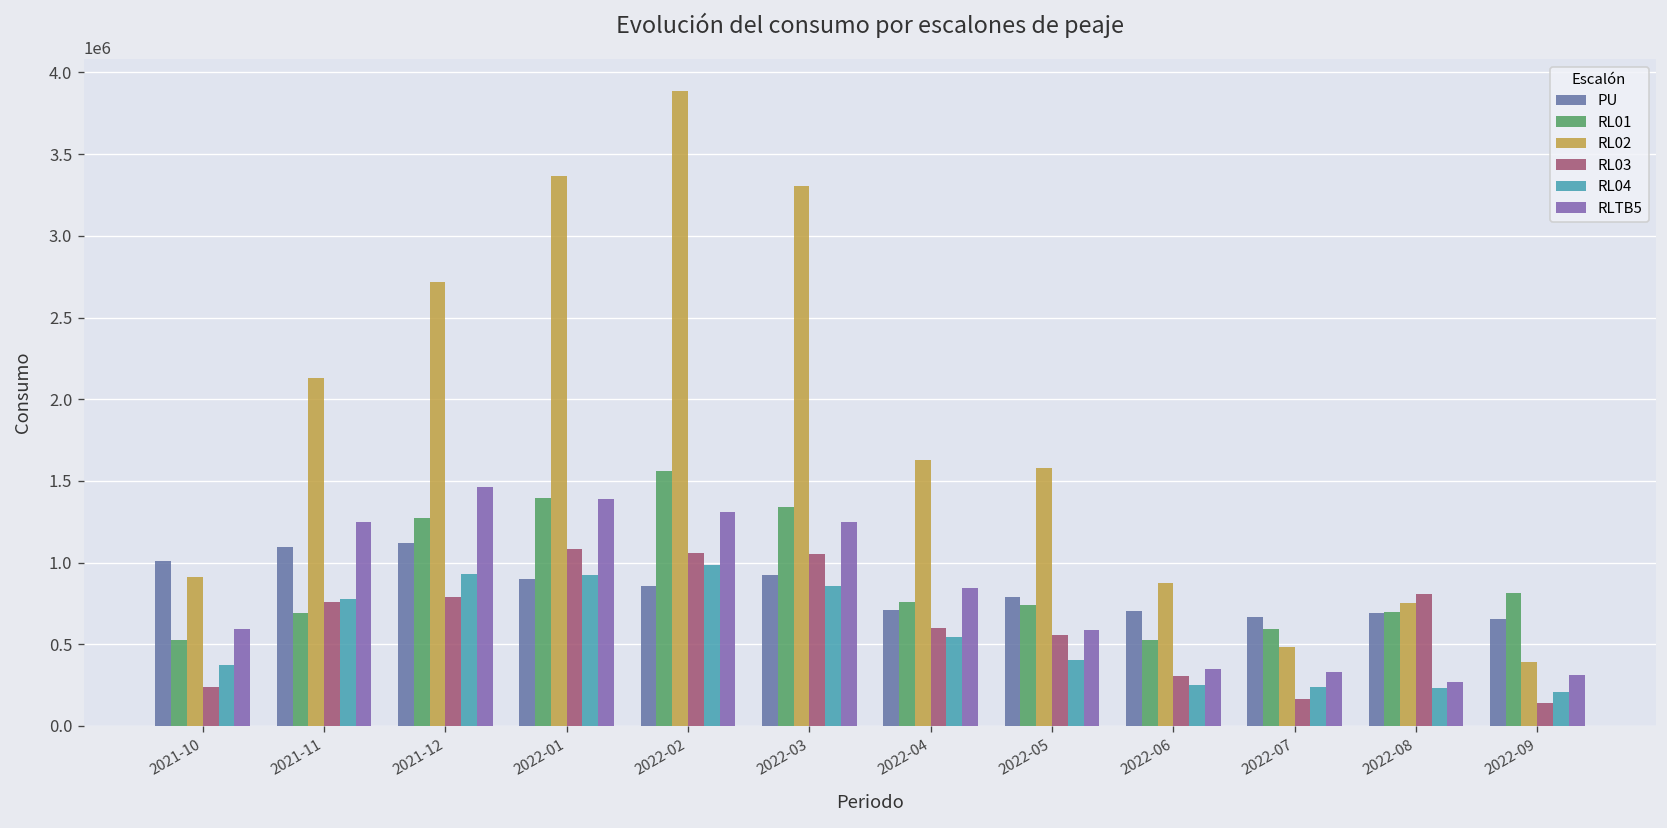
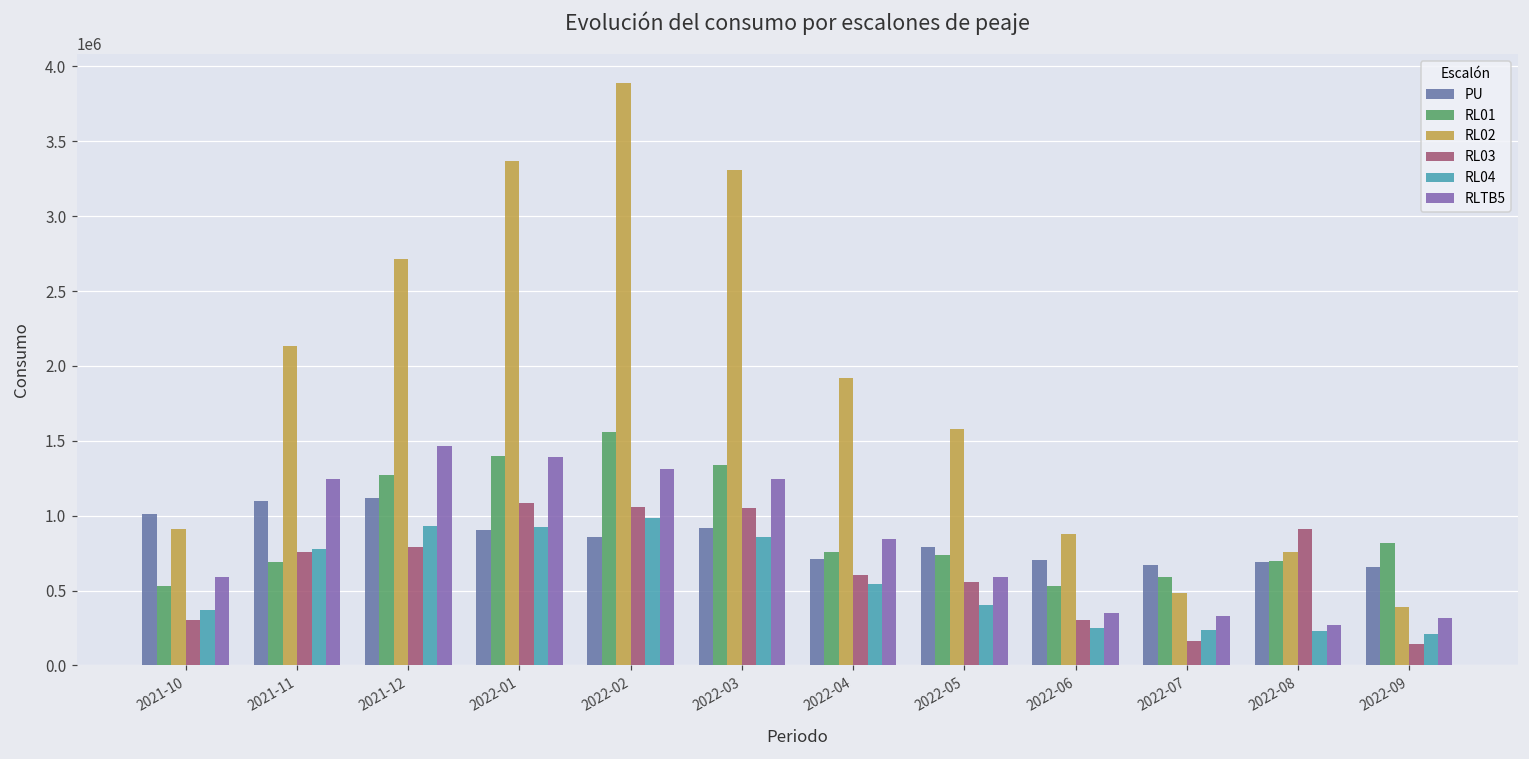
RL03, 2021-10: 240000 -> 300000
RL02, 2022-04: 1630000 -> 1920000
RL03, 2022-08: 810000 -> 910000
